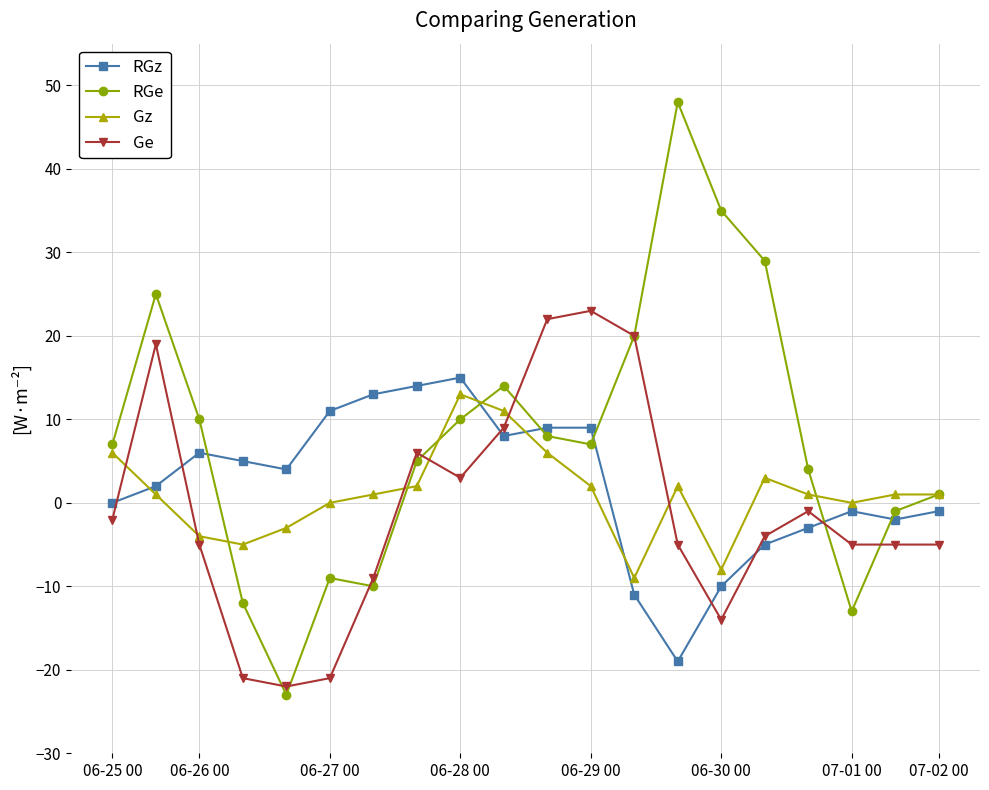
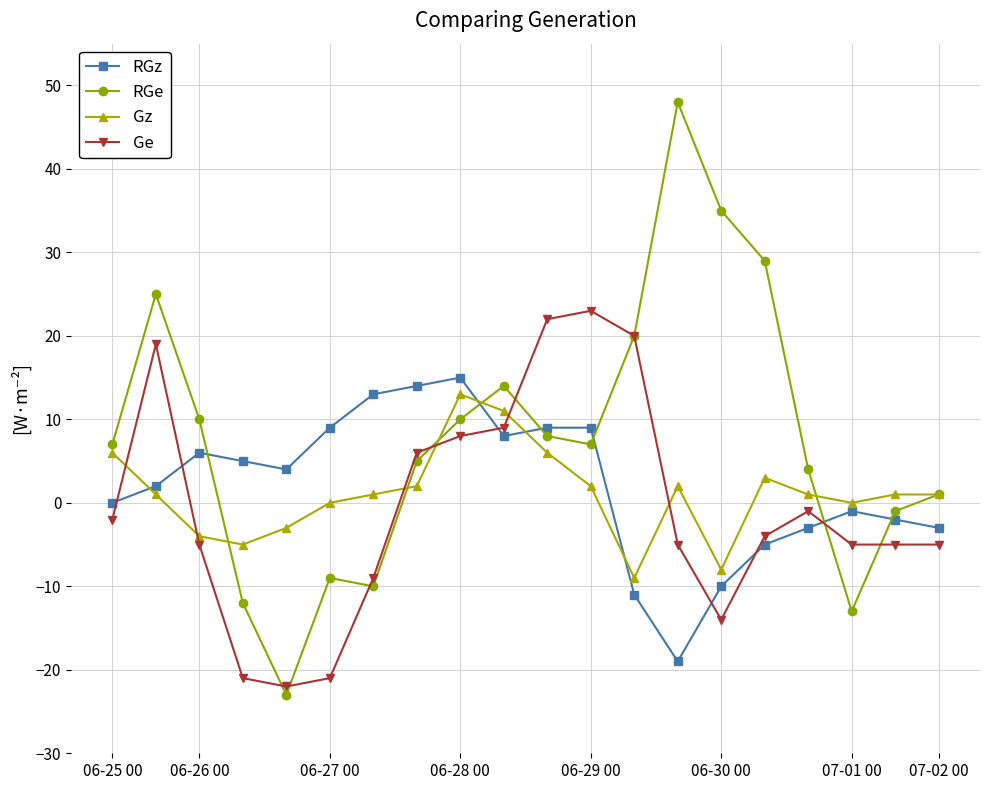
RGz, 06-27 00: 11 -> 9
Ge, 06-28 00: 3 -> 8
RGz, 07-02 00: -1 -> -3
